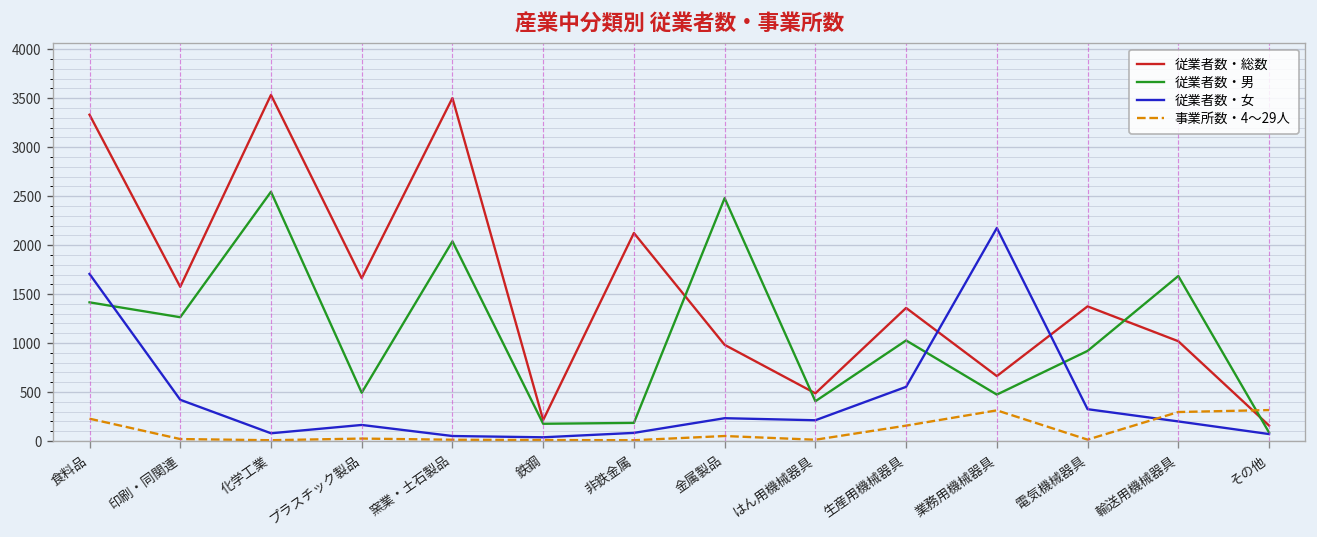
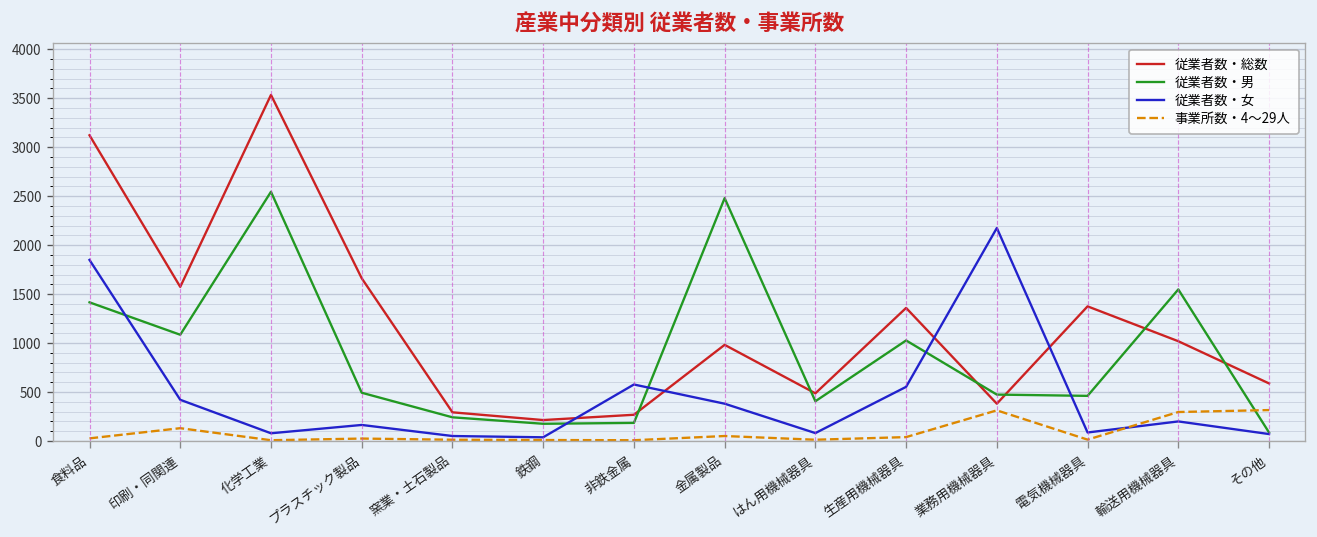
従業者数・総数, 食料品: 3300 -> 3100
従業者数・女, 食料品: 1700 -> 1800
事業所数・4～29人, 食料品: 200 -> 0
従業者数・男, 印刷・同関連: 1300 -> 1100
事業所数・4～29人, 印刷・同関連: 0 -> 100
従業者数・総数, 窯業・土石製品: 3500 -> 300
従業者数・男, 窯業・土石製品: 2000 -> 200
従業者数・総数, 非鉄金属: 2100 -> 300
従業者数・女, 非鉄金属: 100 -> 600
従業者数・女, 金属製品: 200 -> 400
従業者数・女, はん用機械器具: 200 -> 100
事業所数・4～29人, 生産用機械器具: 200 -> 0
従業者数・総数, 業務用機械器具: 700 -> 400
従業者数・男, 電気機械器具: 900 -> 500
従業者数・女, 電気機械器具: 300 -> 100
従業者数・男, 輸送用機械器具: 1700 -> 1500
従業者数・総数, その他: 200 -> 600
